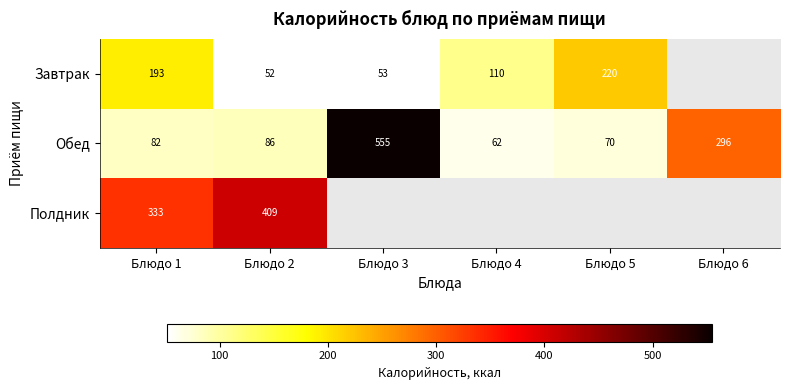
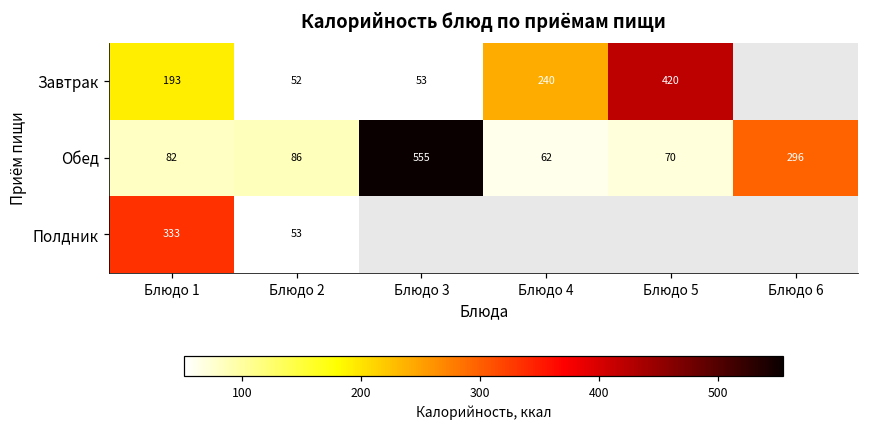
Завтрак, Блюдо 4: 110 -> 240
Завтрак, Блюдо 5: 220 -> 420
Полдник, Блюдо 2: 409 -> 53
